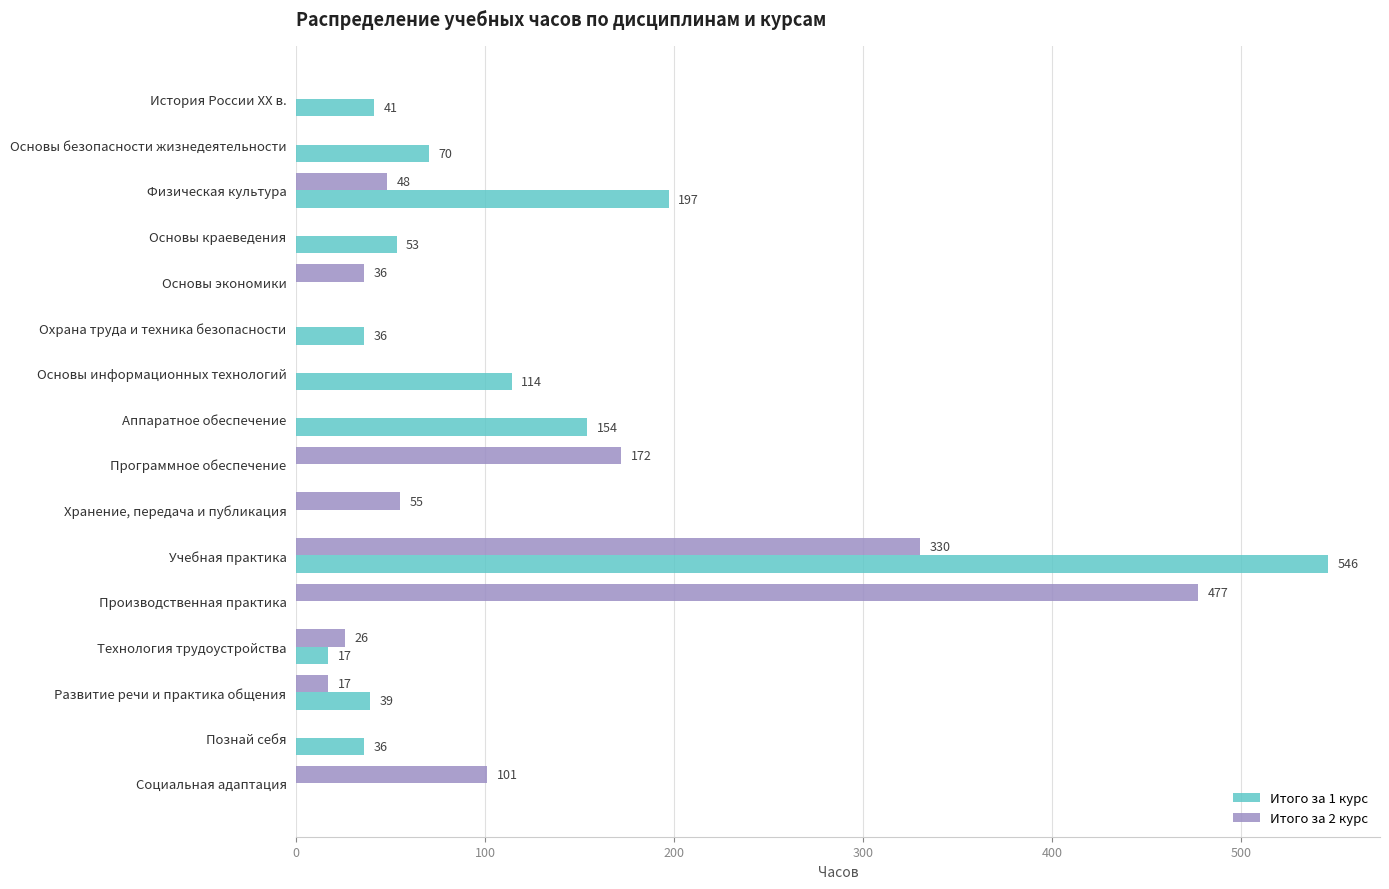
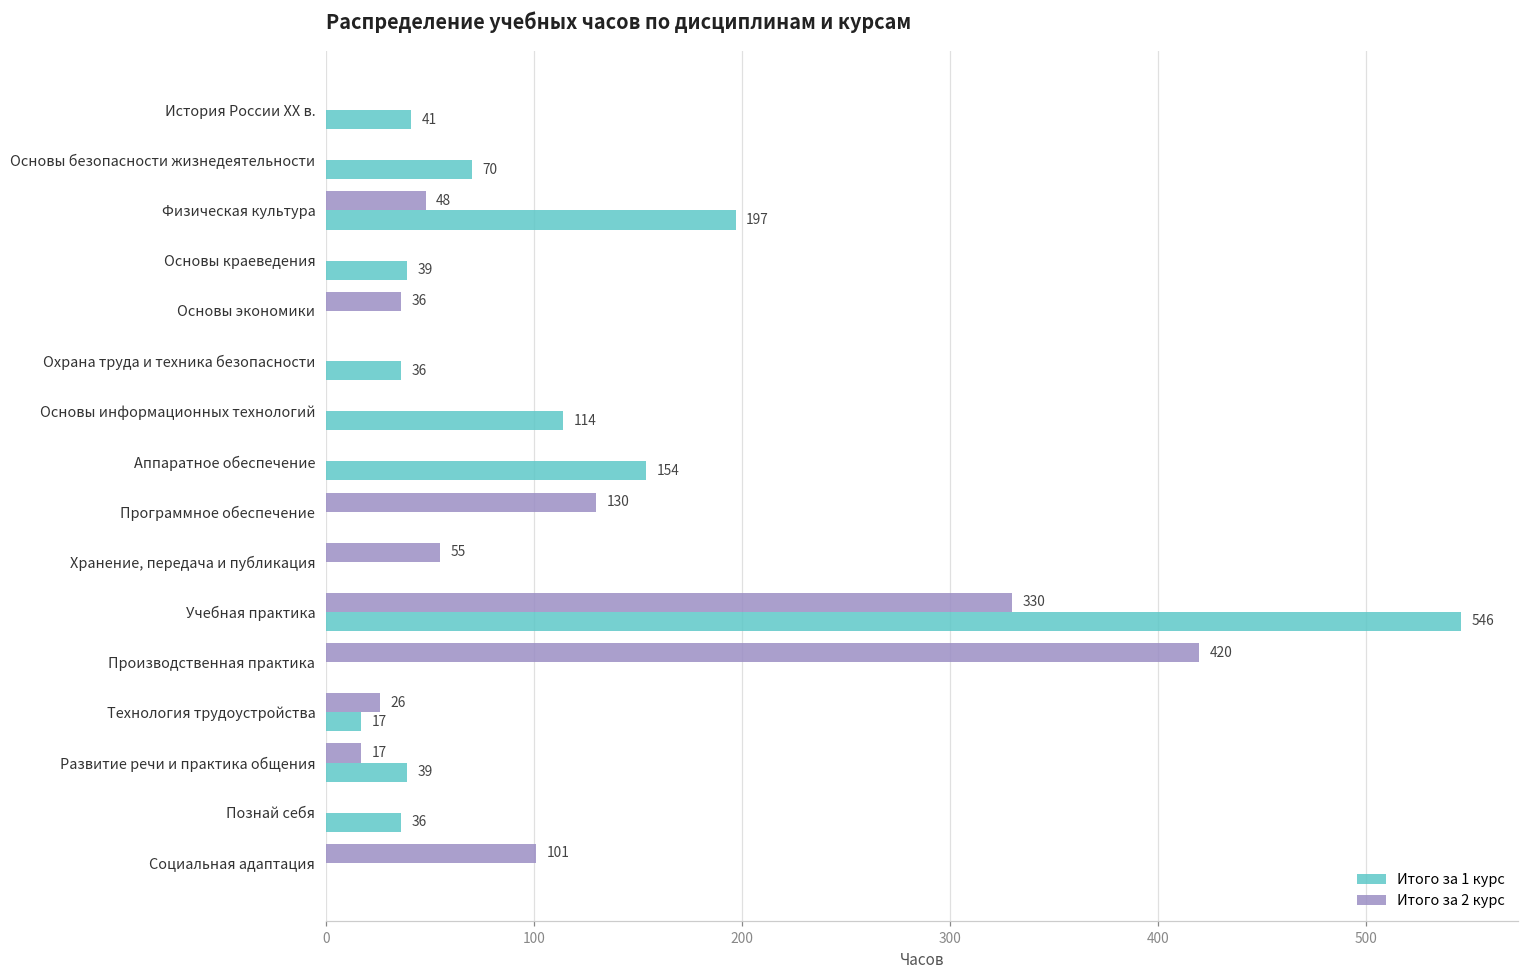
Итого за 1 курс, Основы краеведения: 53 -> 39
Итого за 2 курс, Программное обеспечение: 172 -> 130
Итого за 2 курс, Производственная практика: 477 -> 420
